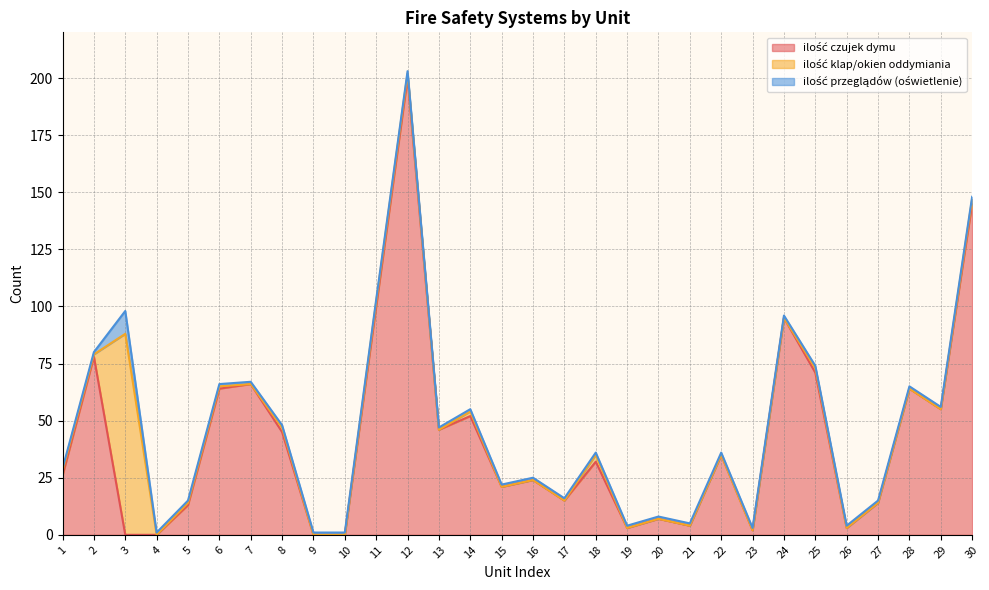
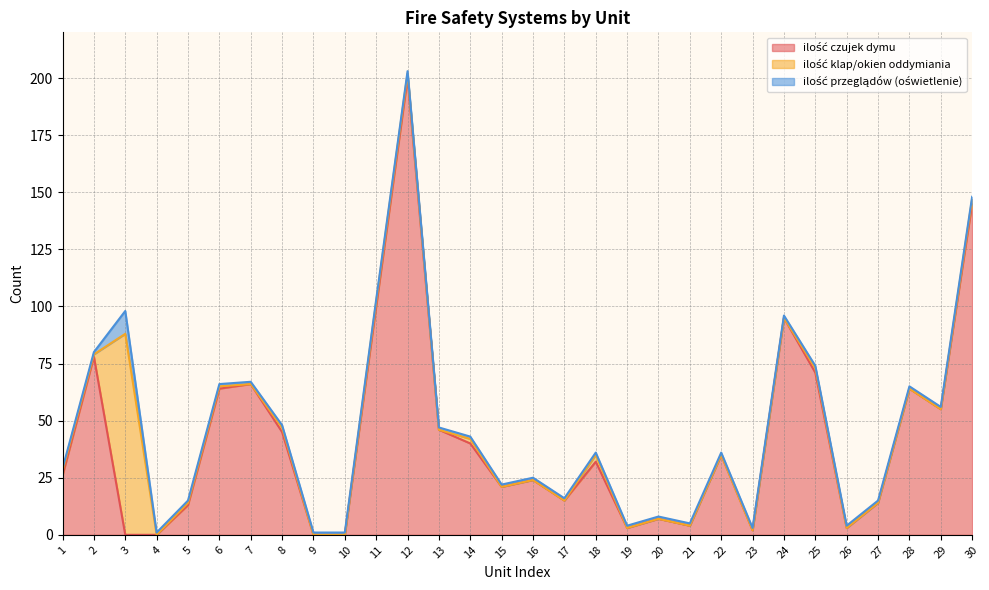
ilość czujek dymu, 14: 52 -> 40
